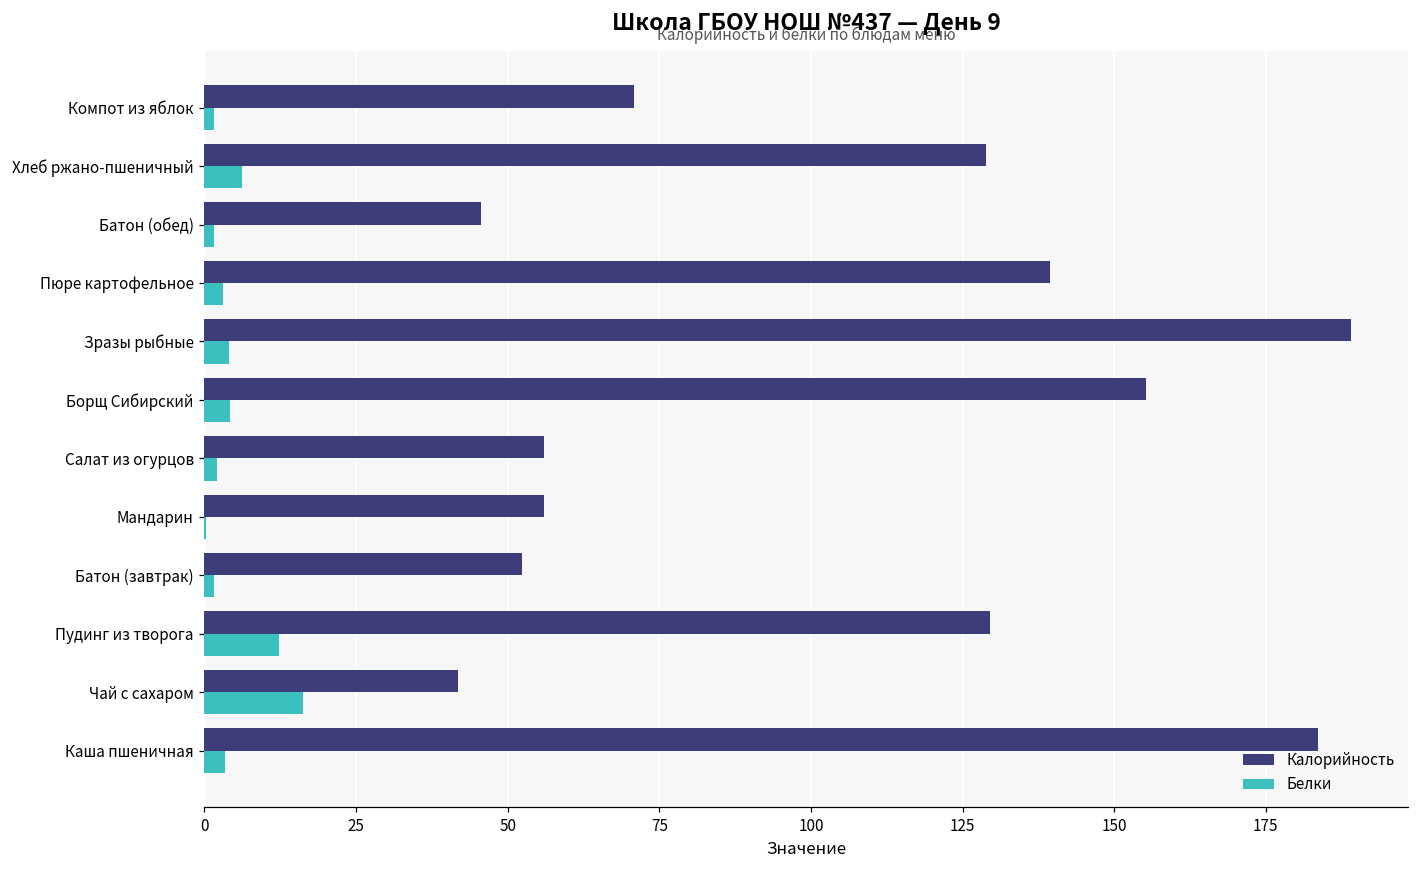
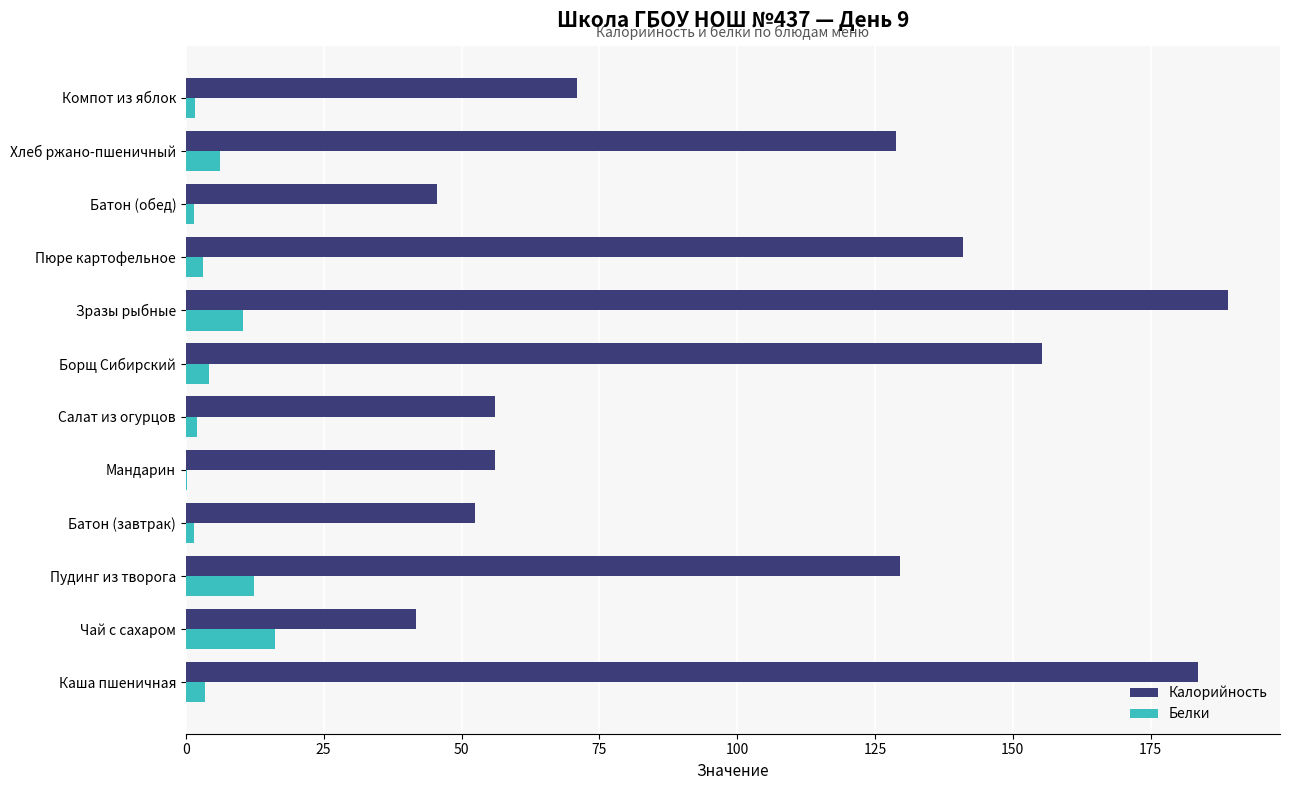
Калорийность, Пюре картофельное: 139 -> 141
Белки, Зразы рыбные: 4 -> 10
